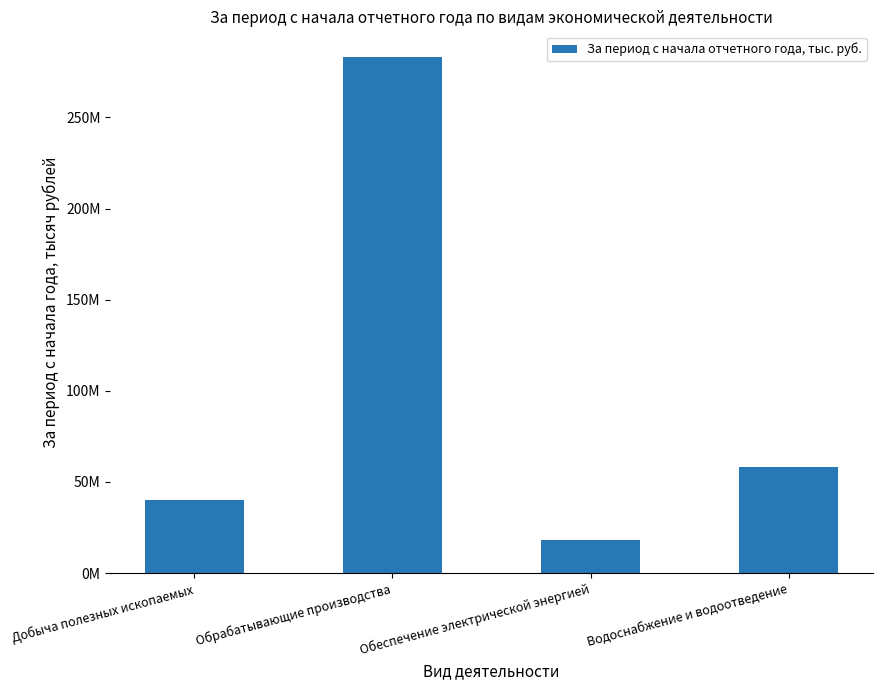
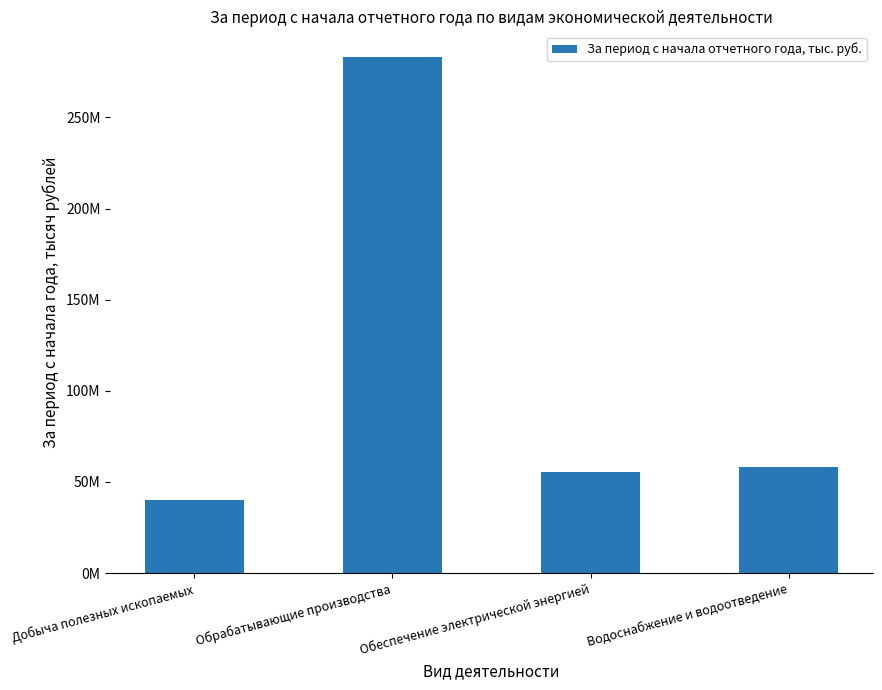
Обеспечение электрической энергией: 18000000 -> 55000000
